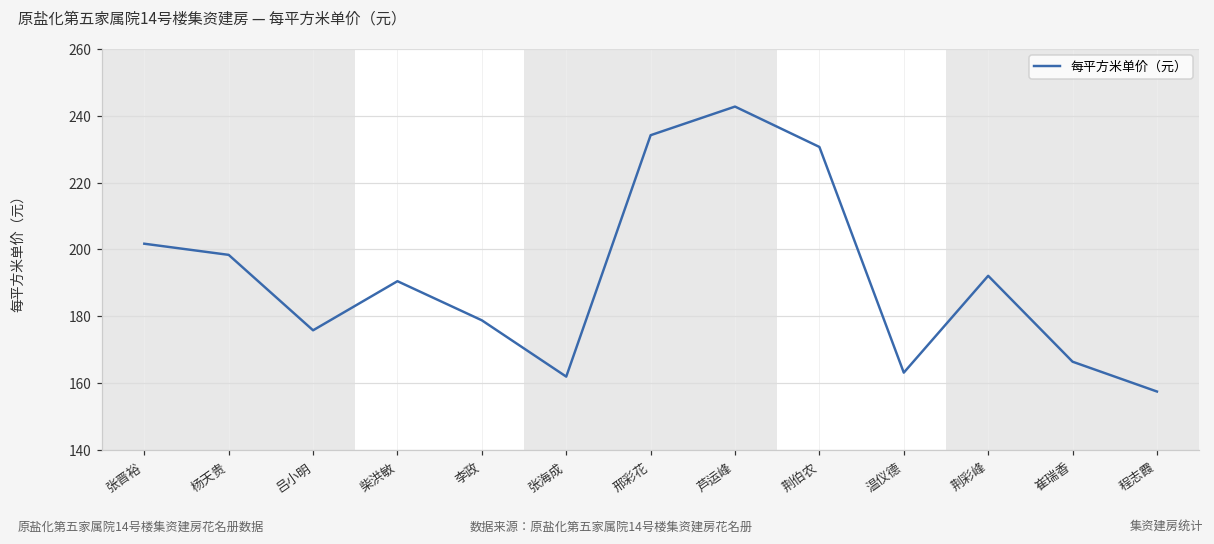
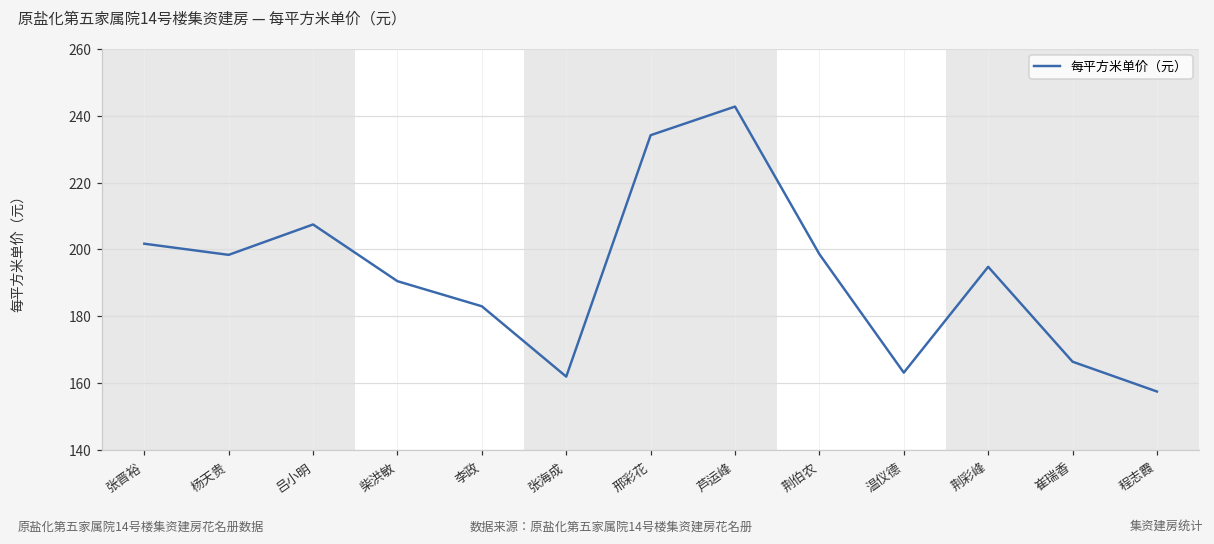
吕小明: 176 -> 207
李政: 179 -> 183
荆伯农: 231 -> 199
荆彩峰: 192 -> 195
